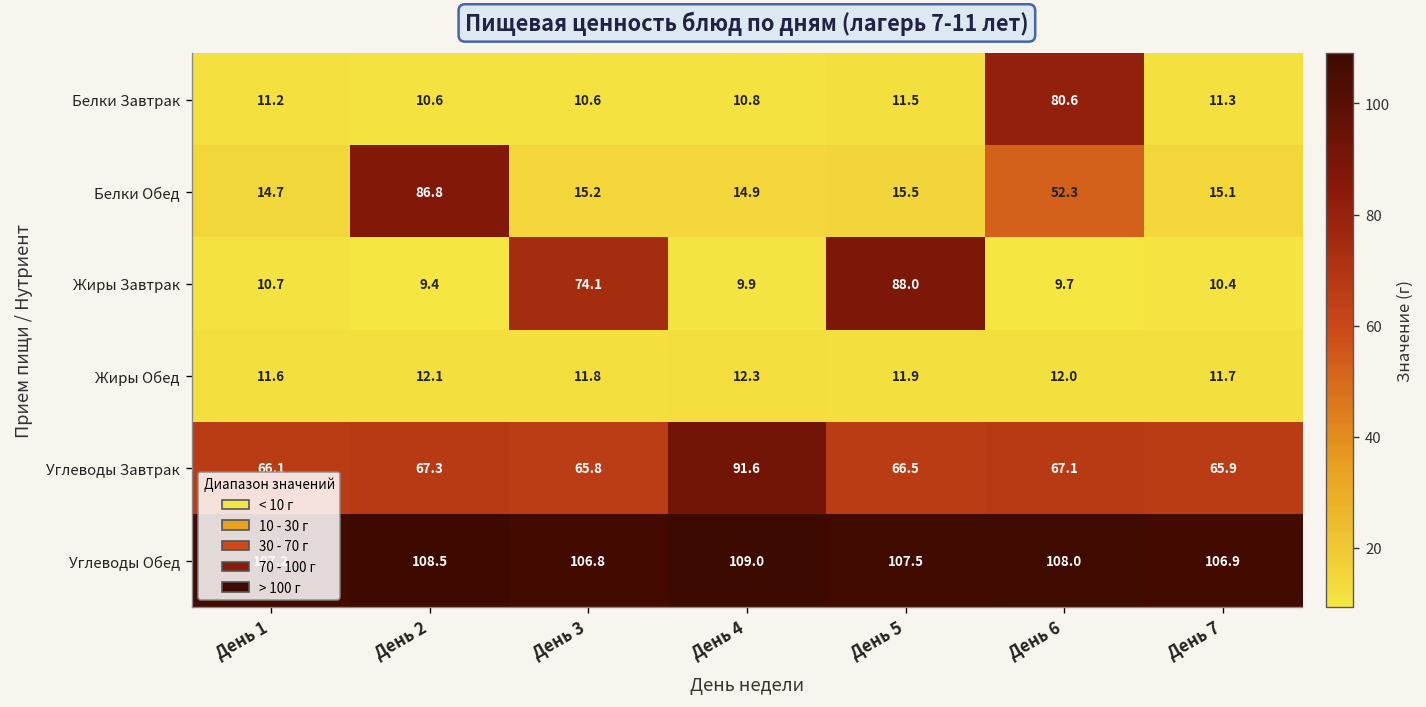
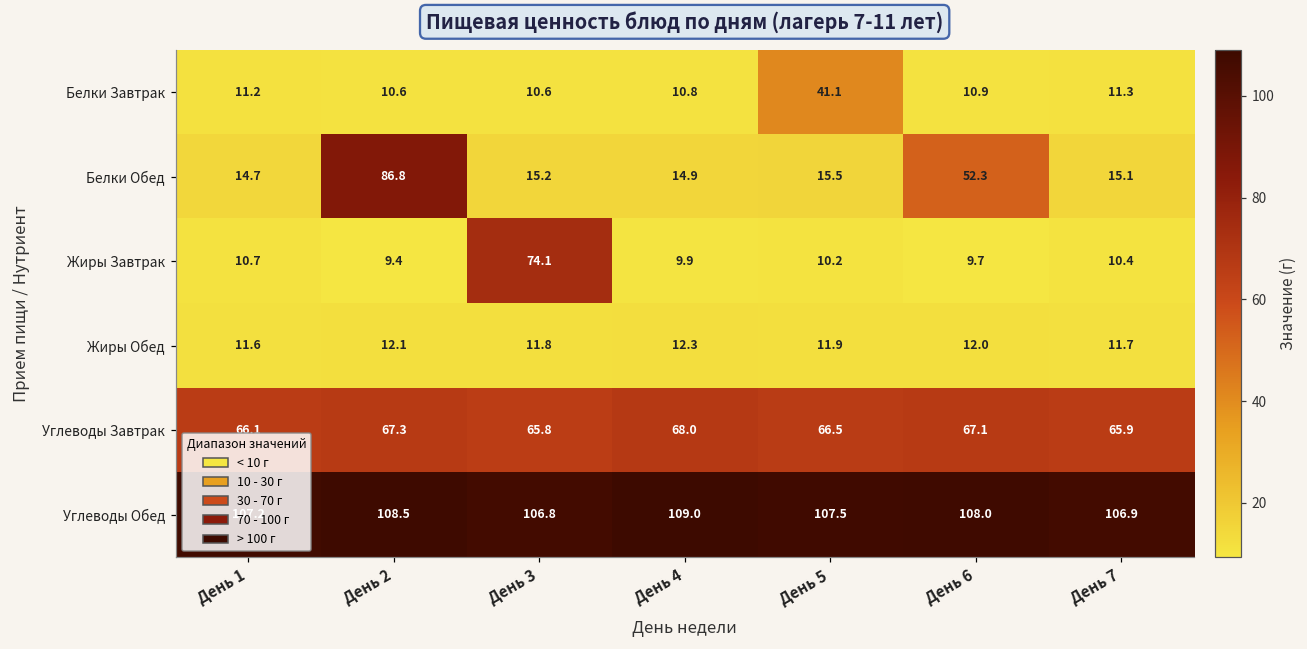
Белки Завтрак, День 5: 11.5 -> 41.1
Белки Завтрак, День 6: 80.6 -> 10.9
Жиры Завтрак, День 5: 88.0 -> 10.2
Углеводы Завтрак, День 4: 91.6 -> 68.0
